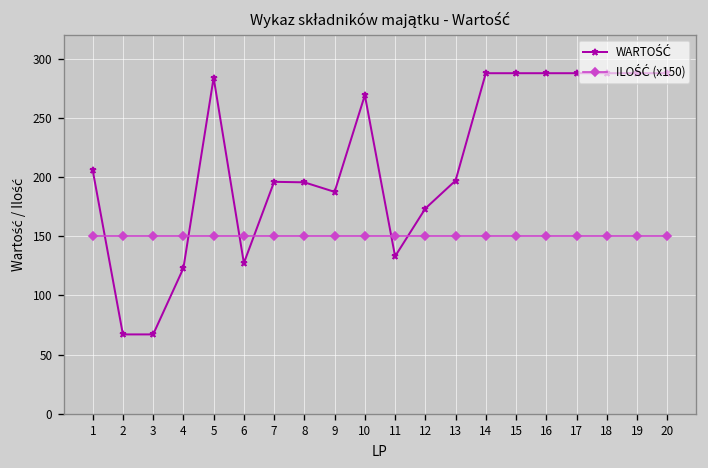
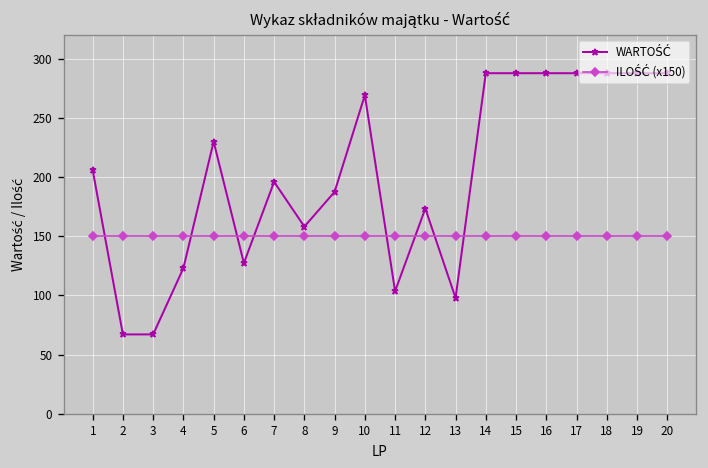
WARTOŚĆ, 5: 280 -> 230
WARTOŚĆ, 8: 200 -> 160
WARTOŚĆ, 11: 130 -> 100
WARTOŚĆ, 13: 200 -> 100
